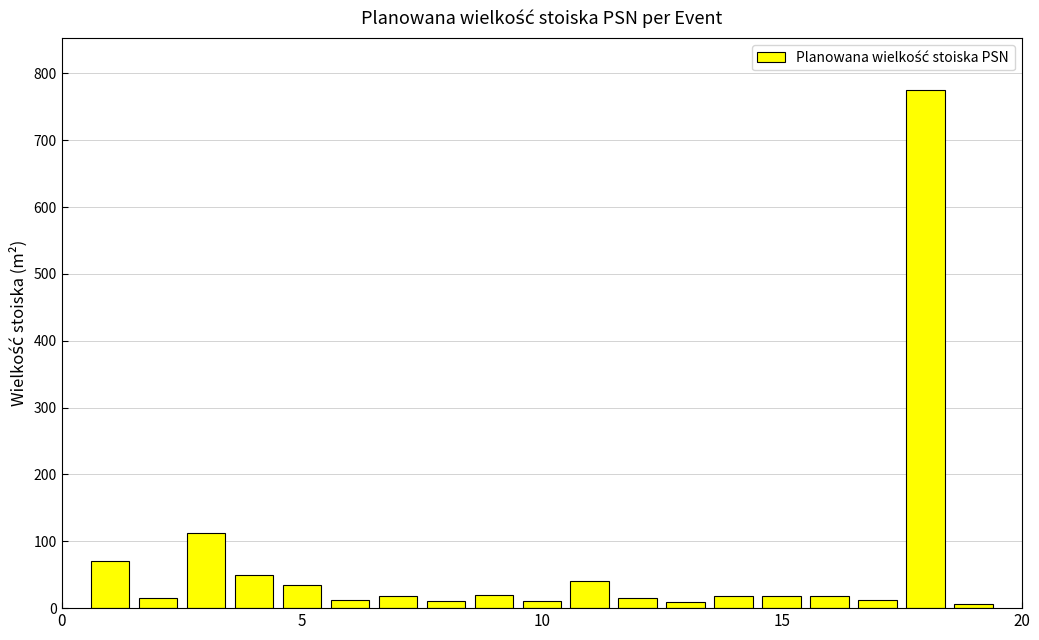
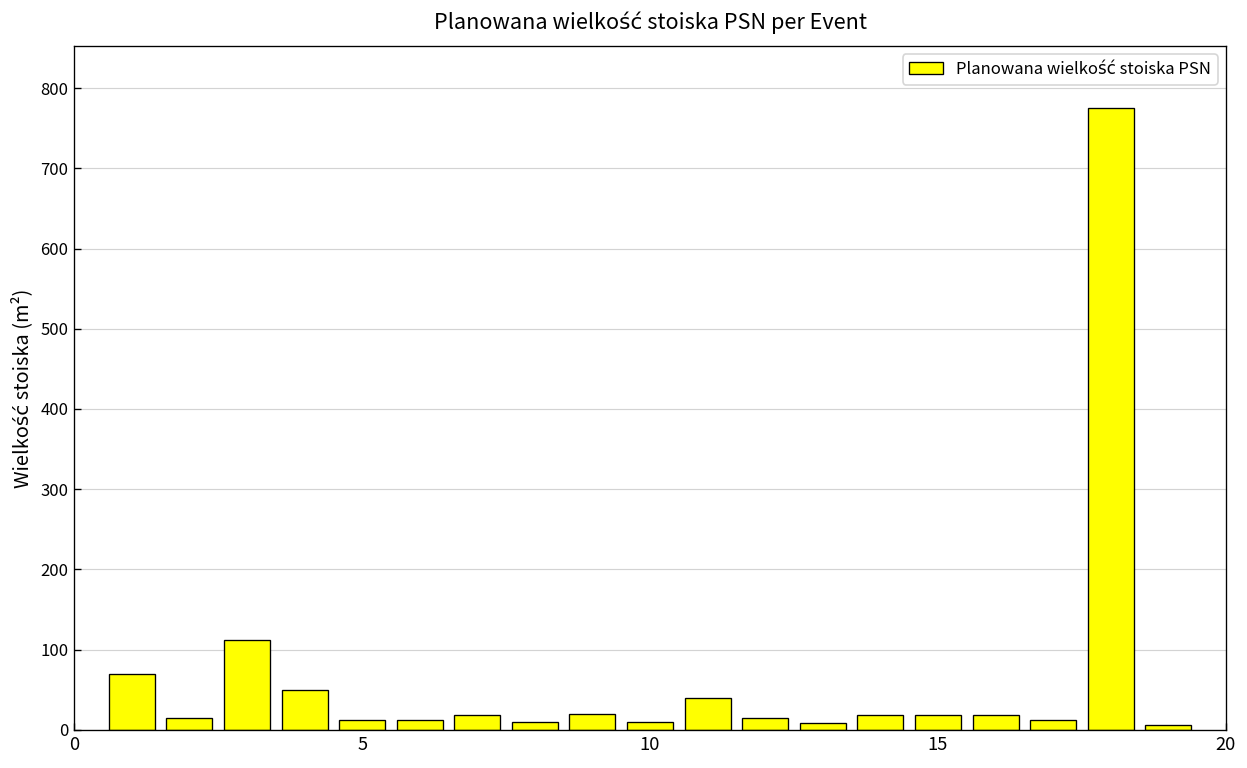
5: 30 -> 10
